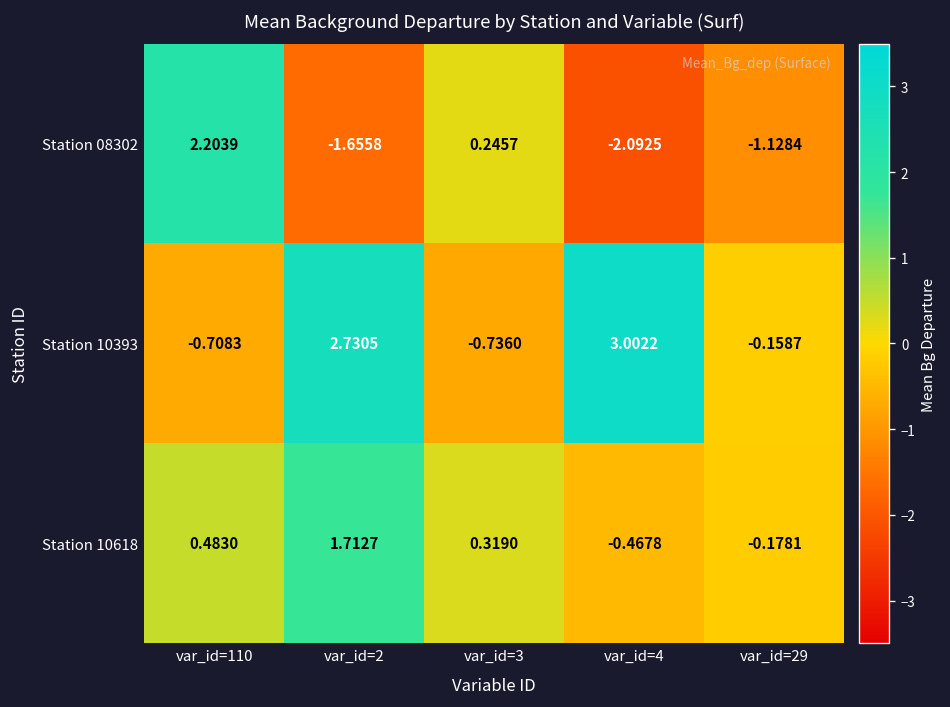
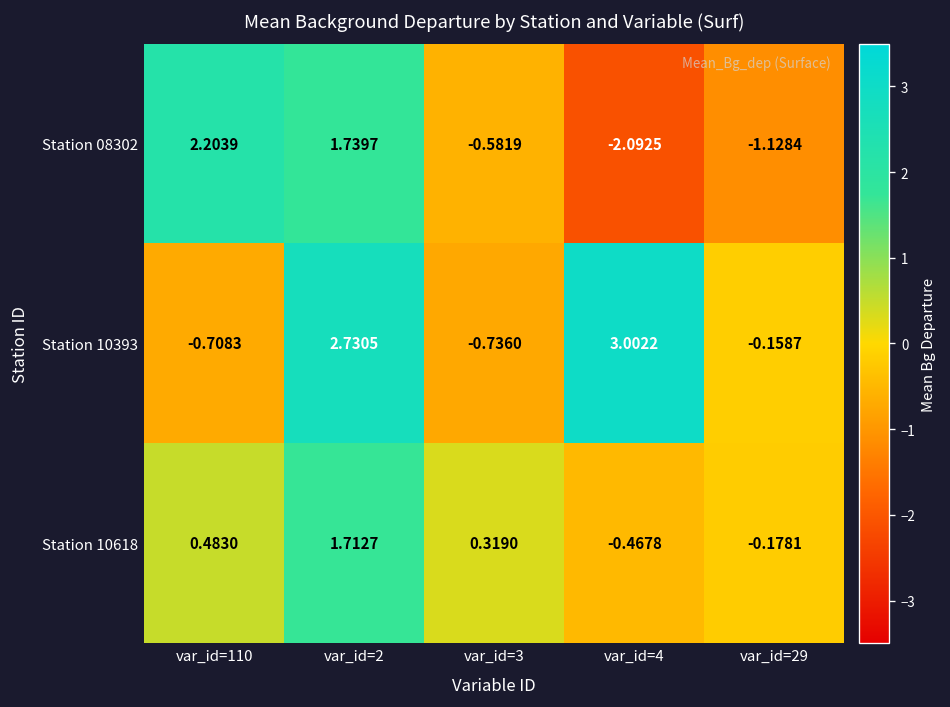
Station 08302, var_id=2: -1.6558 -> 1.7397
Station 08302, var_id=3: 0.2457 -> -0.5819
